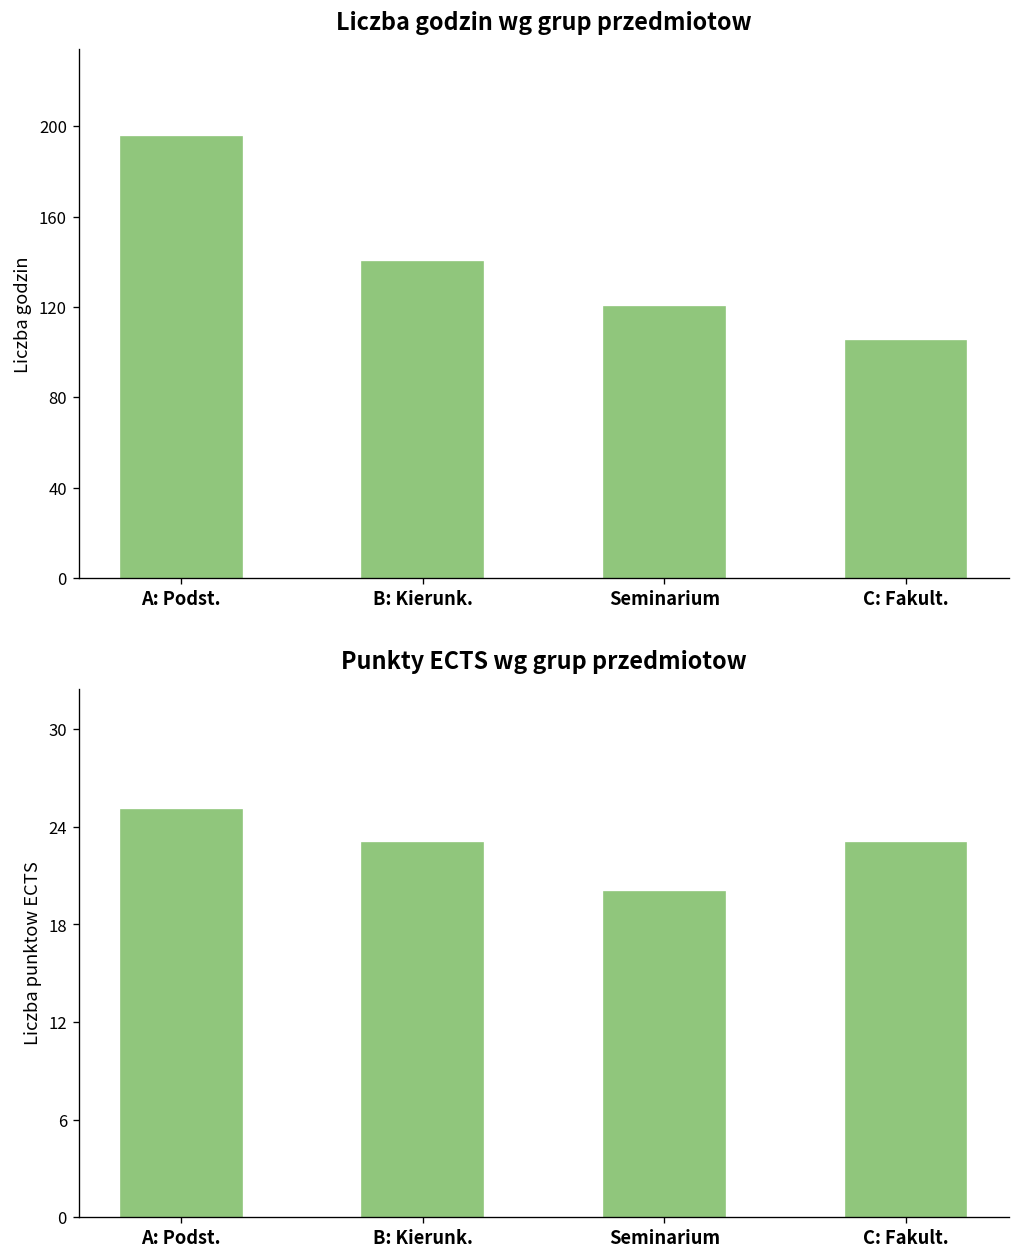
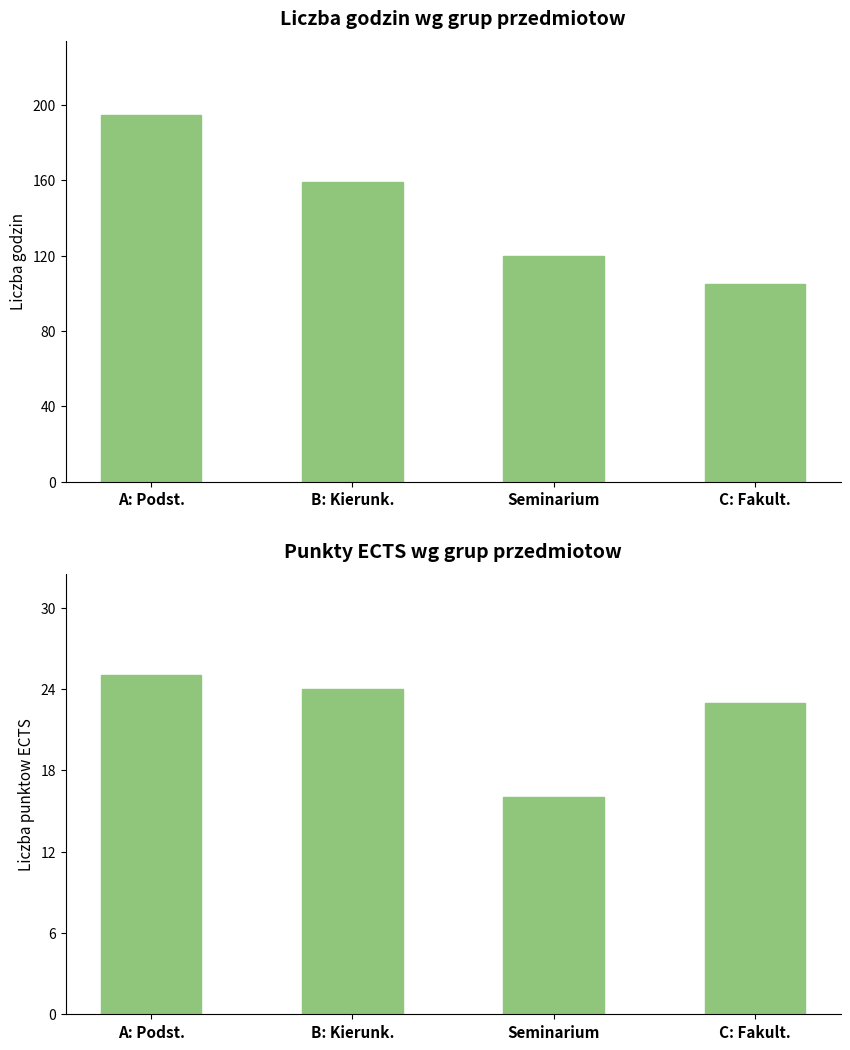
Liczba godzin wg grup przedmiotow, B: Kierunk.: 140 -> 159
Punkty ECTS wg grup przedmiotow, B: Kierunk.: 23 -> 24
Punkty ECTS wg grup przedmiotow, Seminarium: 20 -> 16
